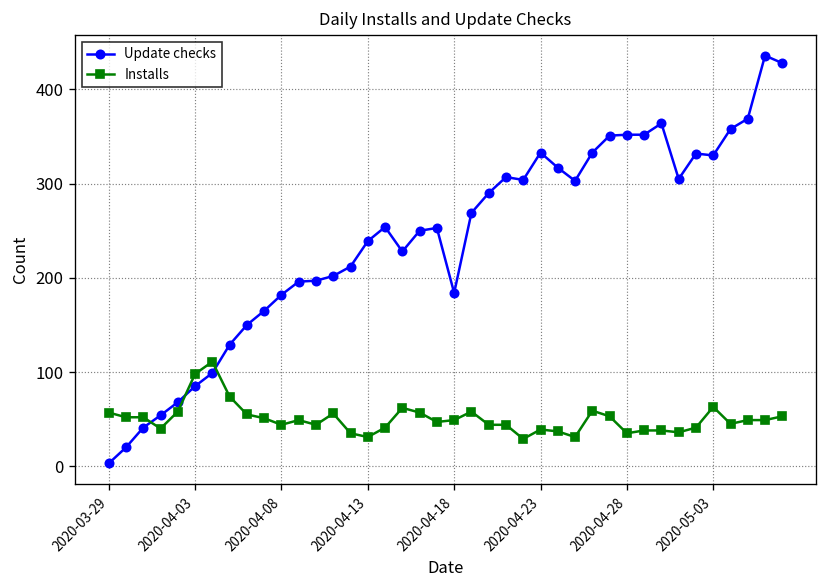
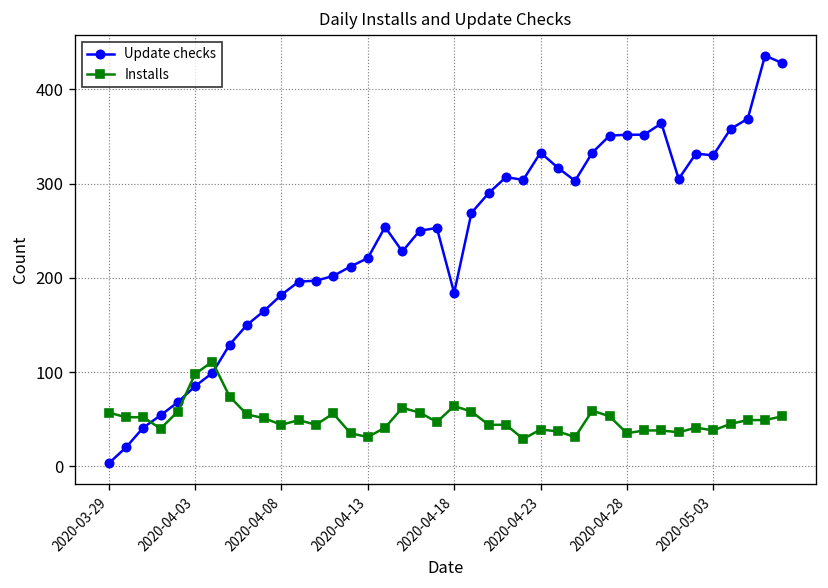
Update checks, 2020-04-13: 240 -> 220
Installs, 2020-04-18: 50 -> 60
Installs, 2020-05-03: 60 -> 40
